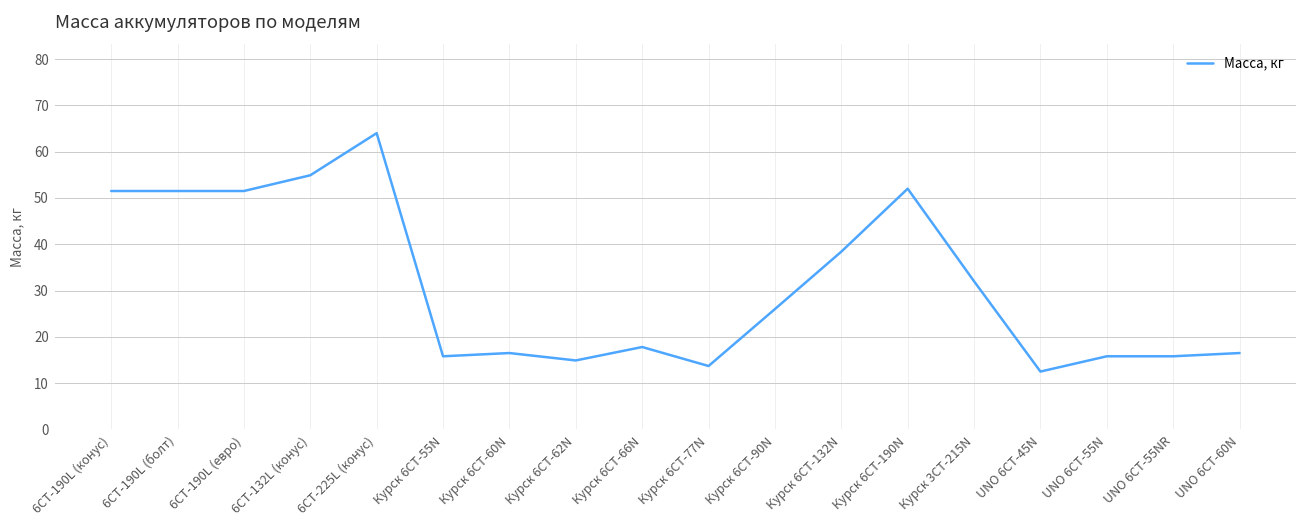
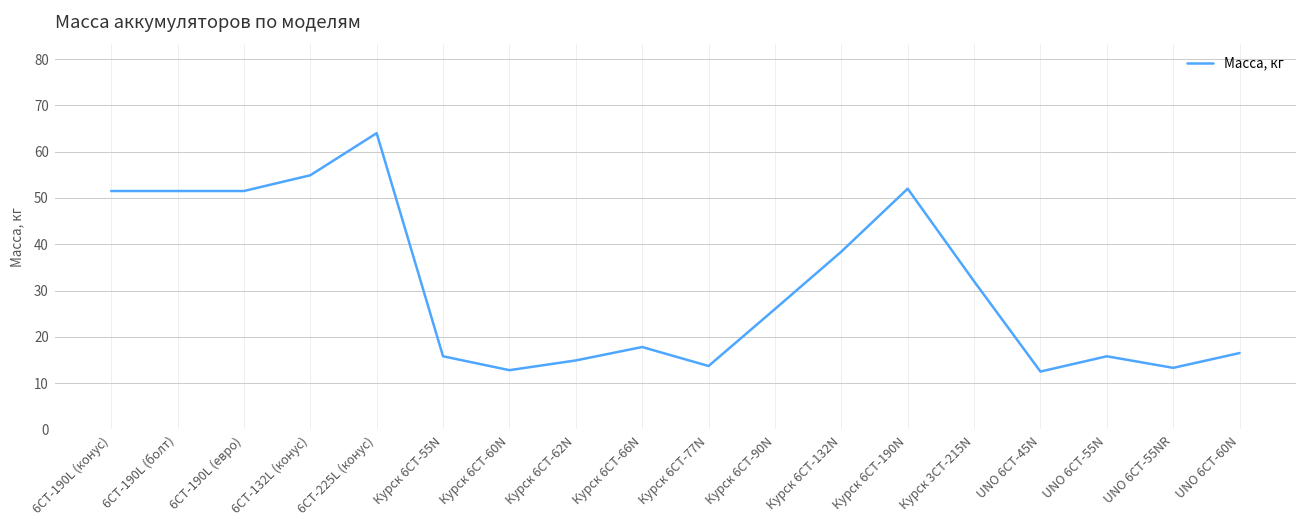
Курск 6СТ-60N: 17 -> 13
UNO 6СТ-55NR: 16 -> 13
